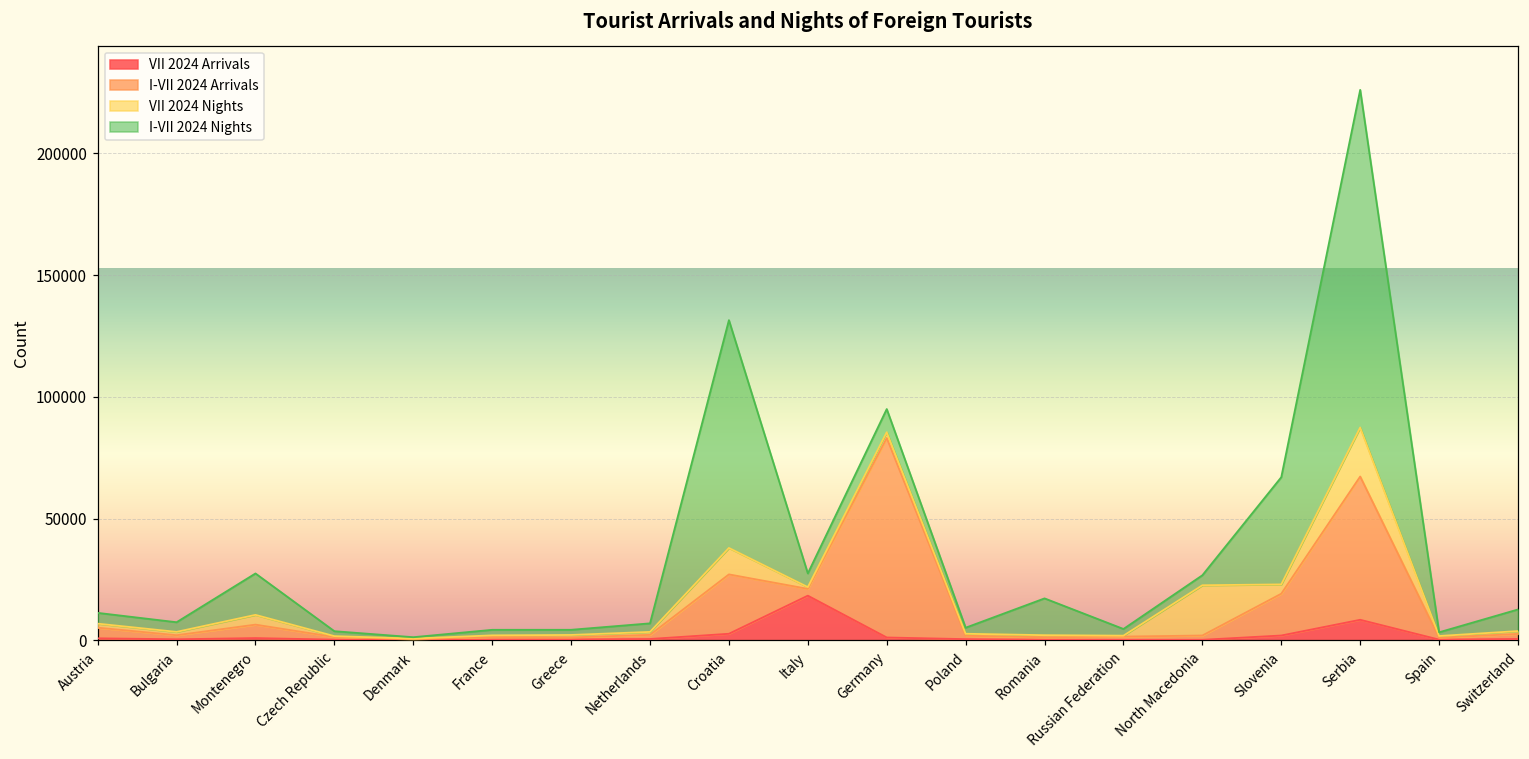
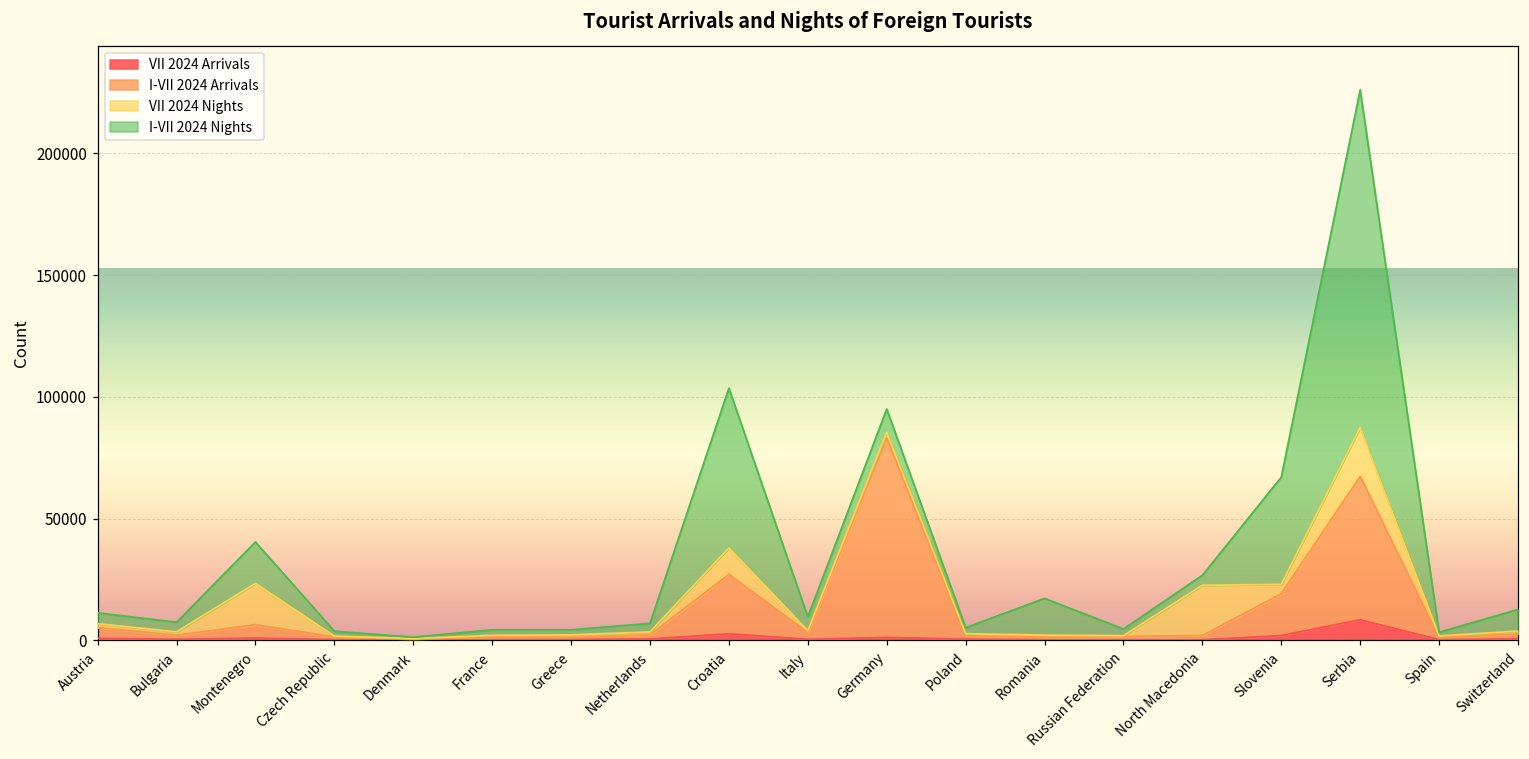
VII 2024 Nights, Montenegro: 4000 -> 17000
I-VII 2024 Nights, Croatia: 94000 -> 66000
VII 2024 Arrivals, Italy: 18000 -> 0
